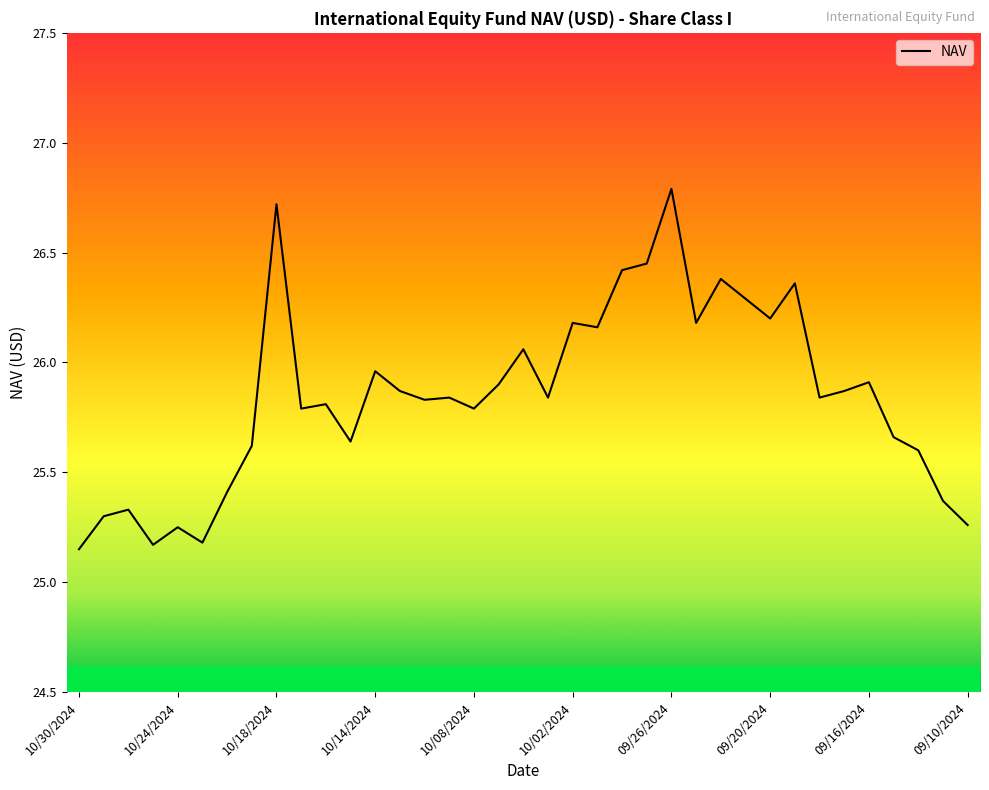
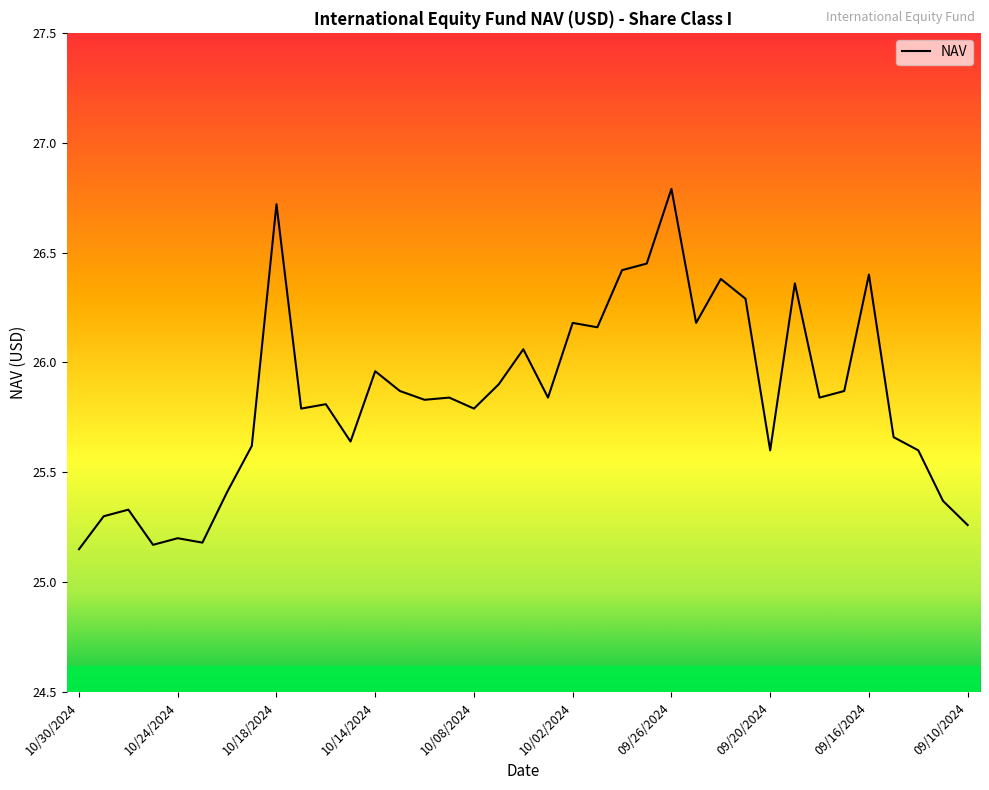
10/24/2024: 25.25 -> 25.20
09/20/2024: 26.2 -> 25.6
09/16/2024: 25.91 -> 26.40
